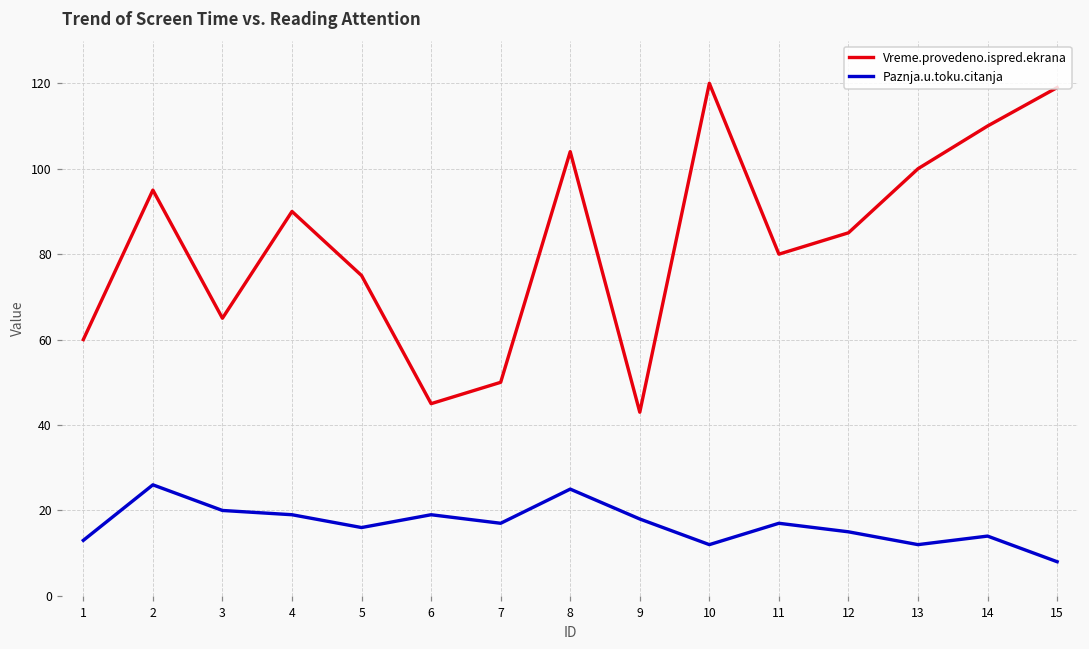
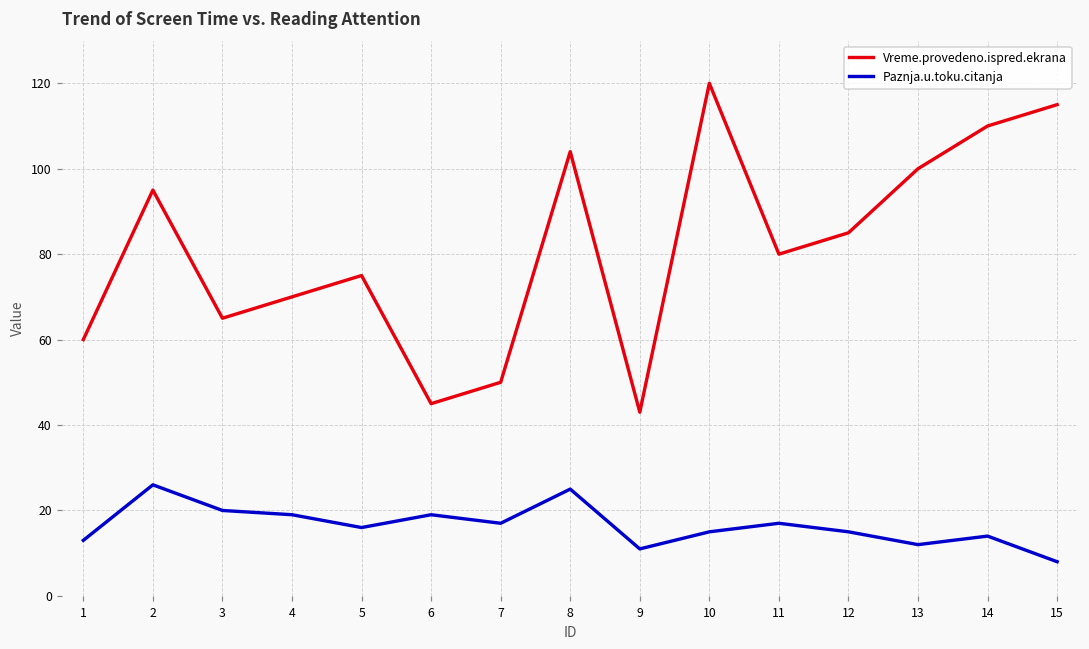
Vreme.provedeno.ispred.ekrana, 4: 90 -> 70
Paznja.u.toku.citanja, 9: 18 -> 11
Paznja.u.toku.citanja, 10: 12 -> 15
Vreme.provedeno.ispred.ekrana, 15: 119 -> 115
